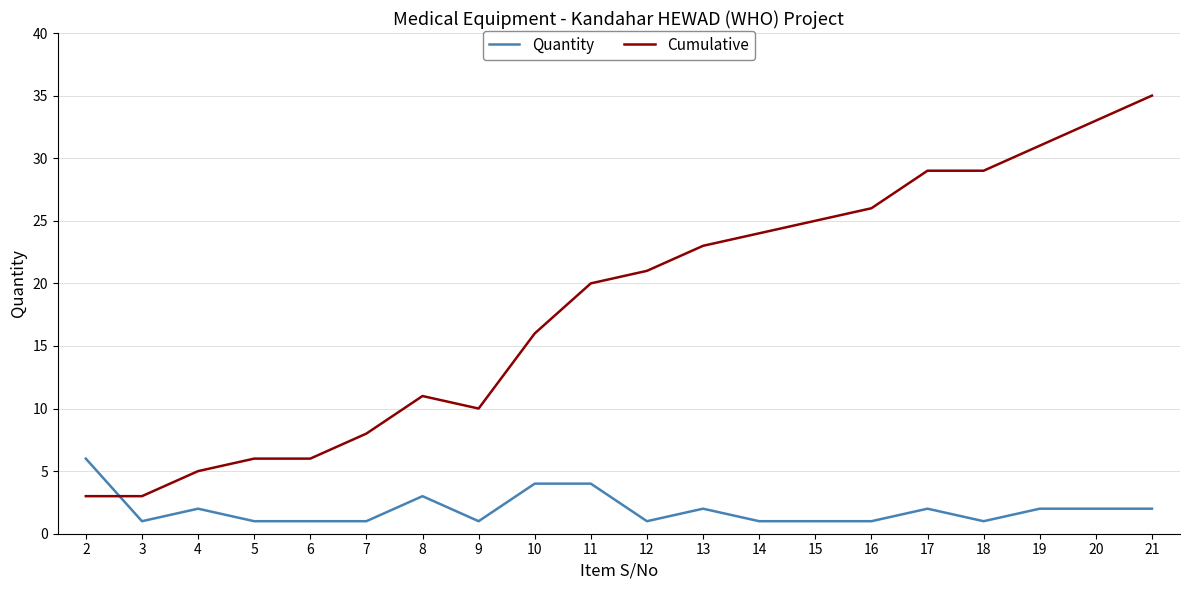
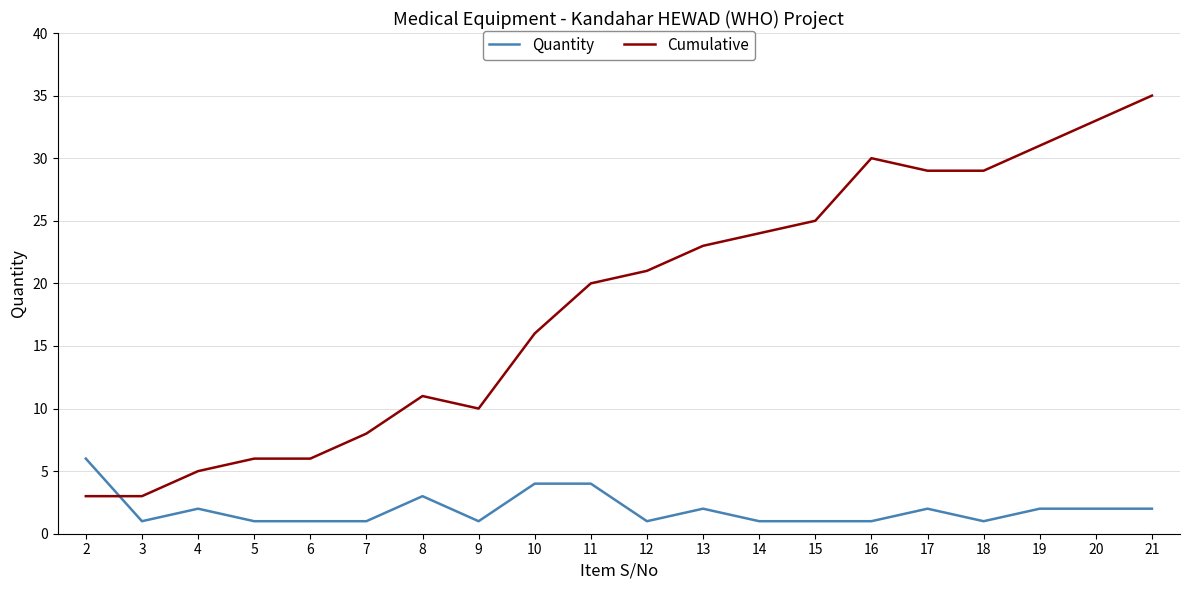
Cumulative, 16: 26 -> 30
